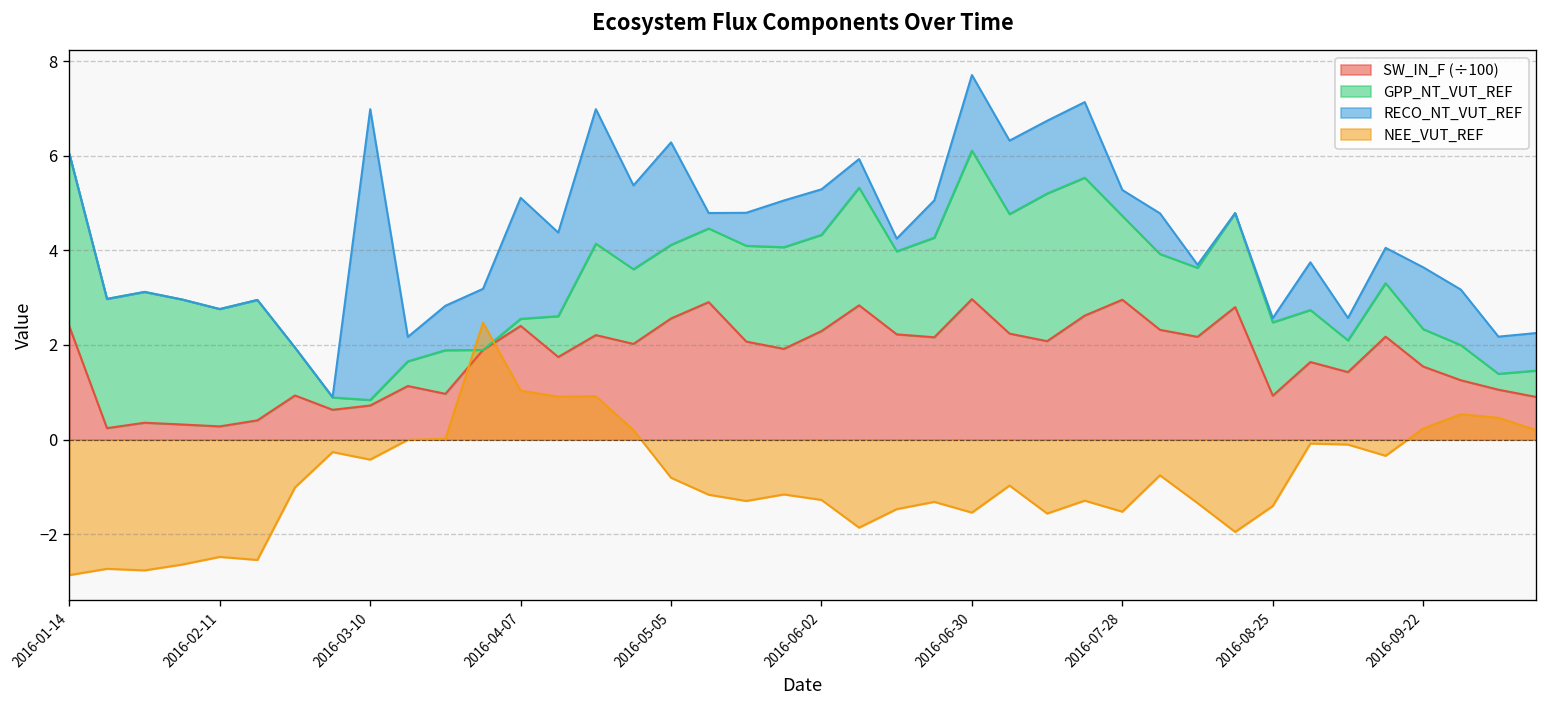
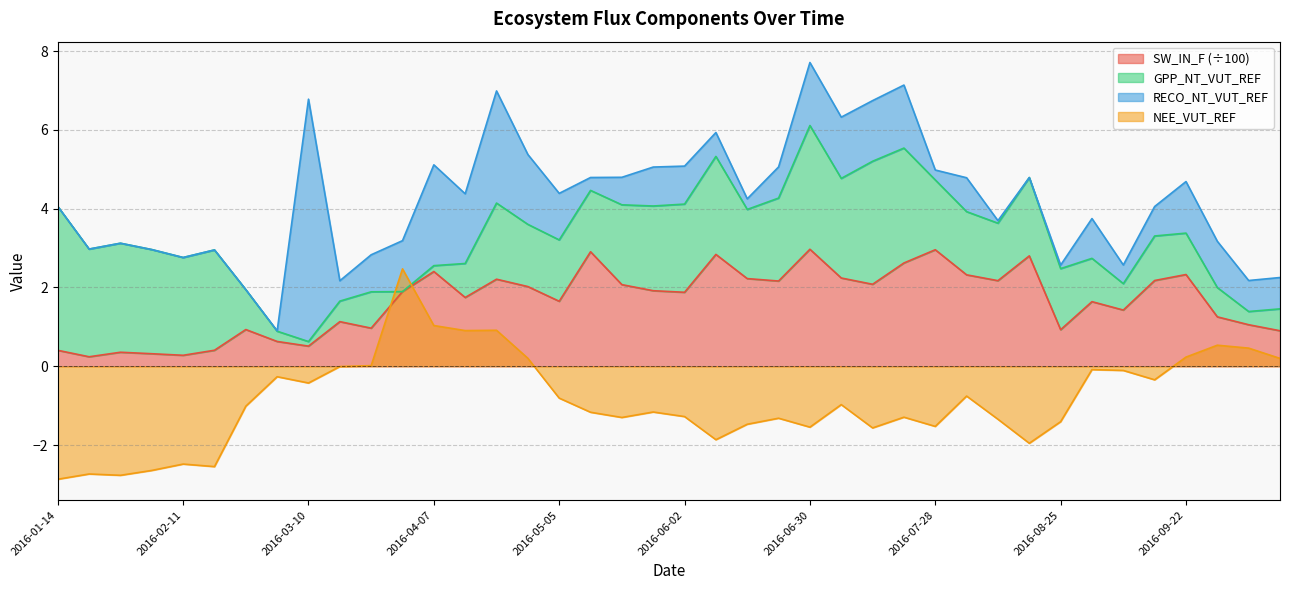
SW_IN_F (÷100), 2016-01-14: 2.4 -> 0.4
SW_IN_F (÷100), 2016-03-10: 0.7 -> 0.5
SW_IN_F (÷100), 2016-05-05: 2.6 -> 1.6
RECO_NT_VUT_REF, 2016-05-05: 2.2 -> 1.2
SW_IN_F (÷100), 2016-06-02: 2.3 -> 1.9
GPP_NT_VUT_REF, 2016-06-02: 2.0 -> 2.2
RECO_NT_VUT_REF, 2016-07-28: 0.5 -> 0.3
SW_IN_F (÷100), 2016-09-22: 1.5 -> 2.3
GPP_NT_VUT_REF, 2016-09-22: 0.8 -> 1.1
